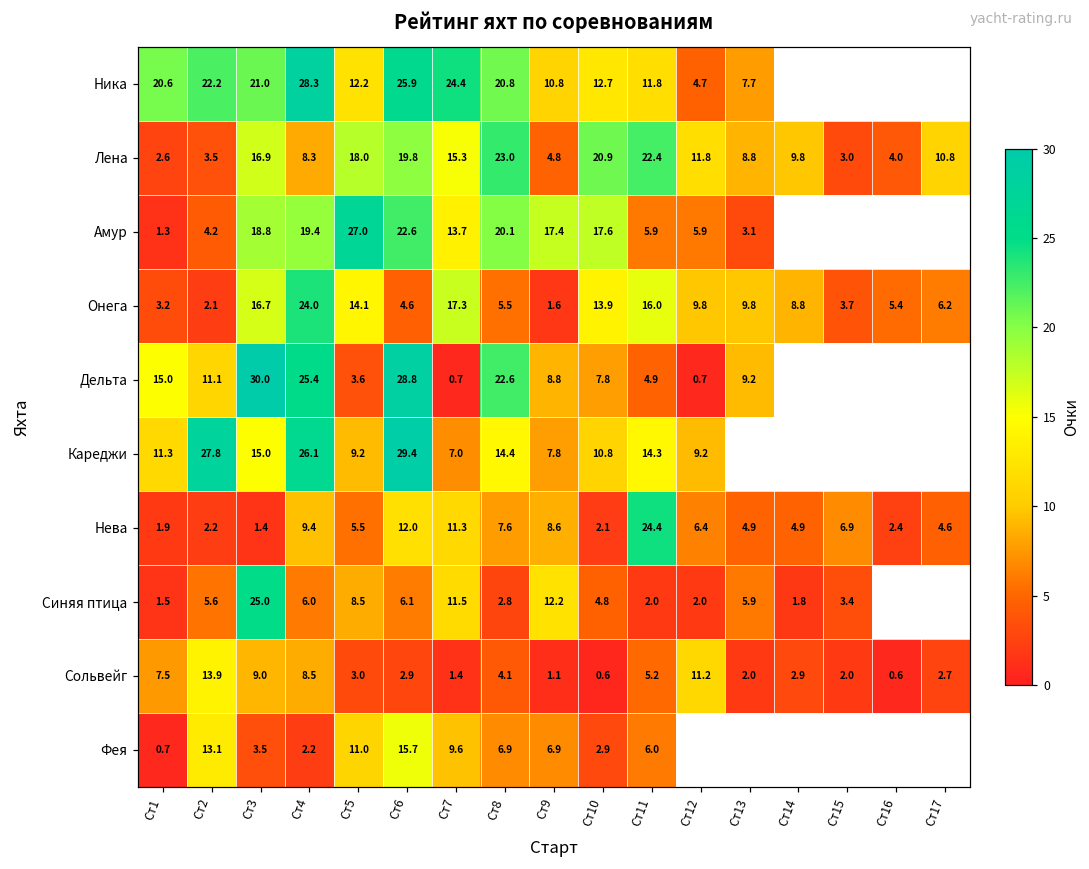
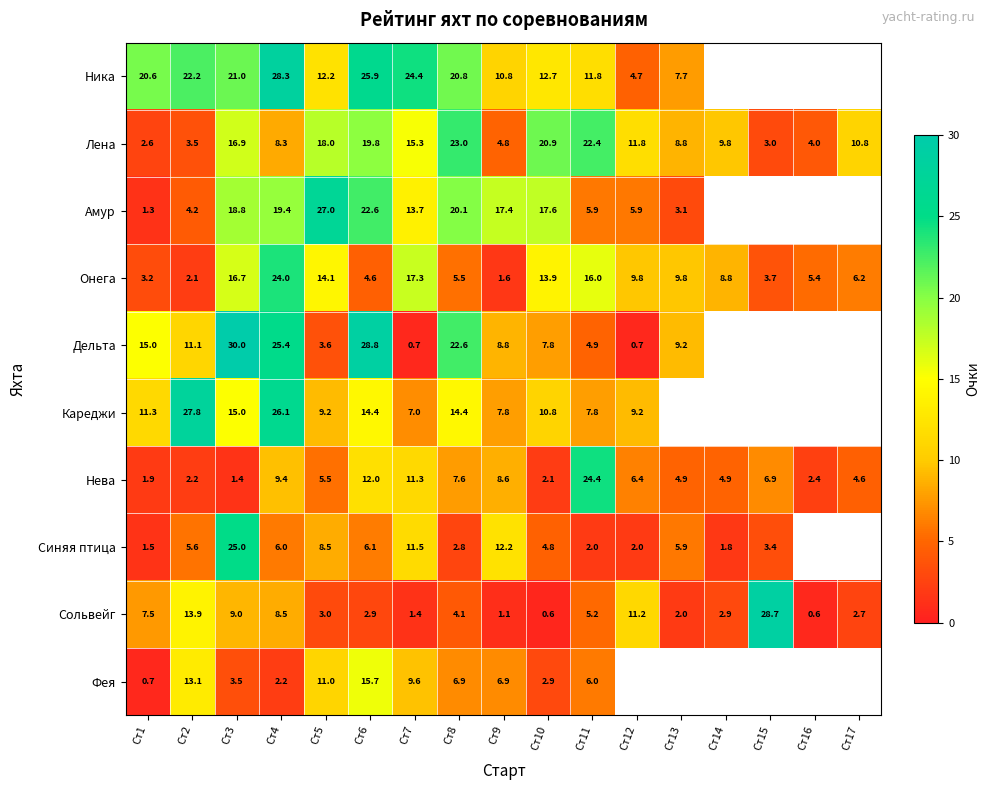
Кареджи, Ст6: 29.4 -> 14.4
Кареджи, Ст11: 14.3 -> 7.8
Сольвейг, Ст15: 2.0 -> 28.7
